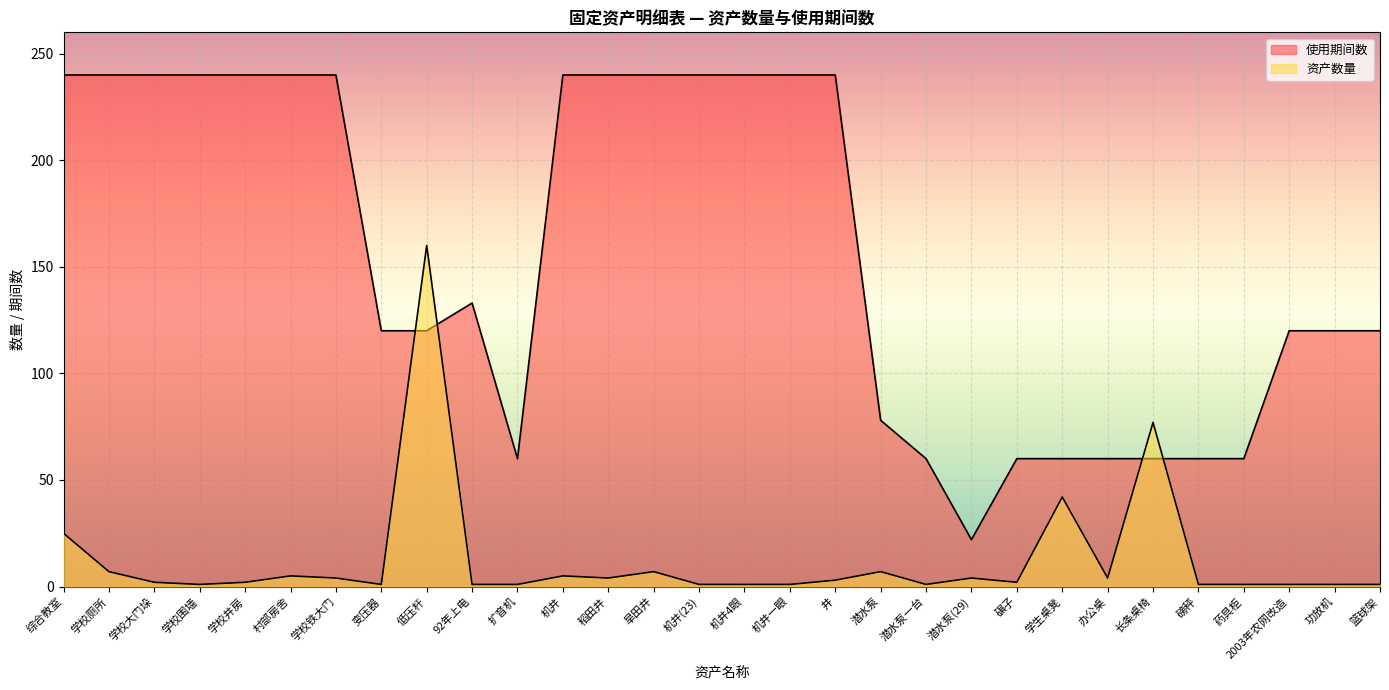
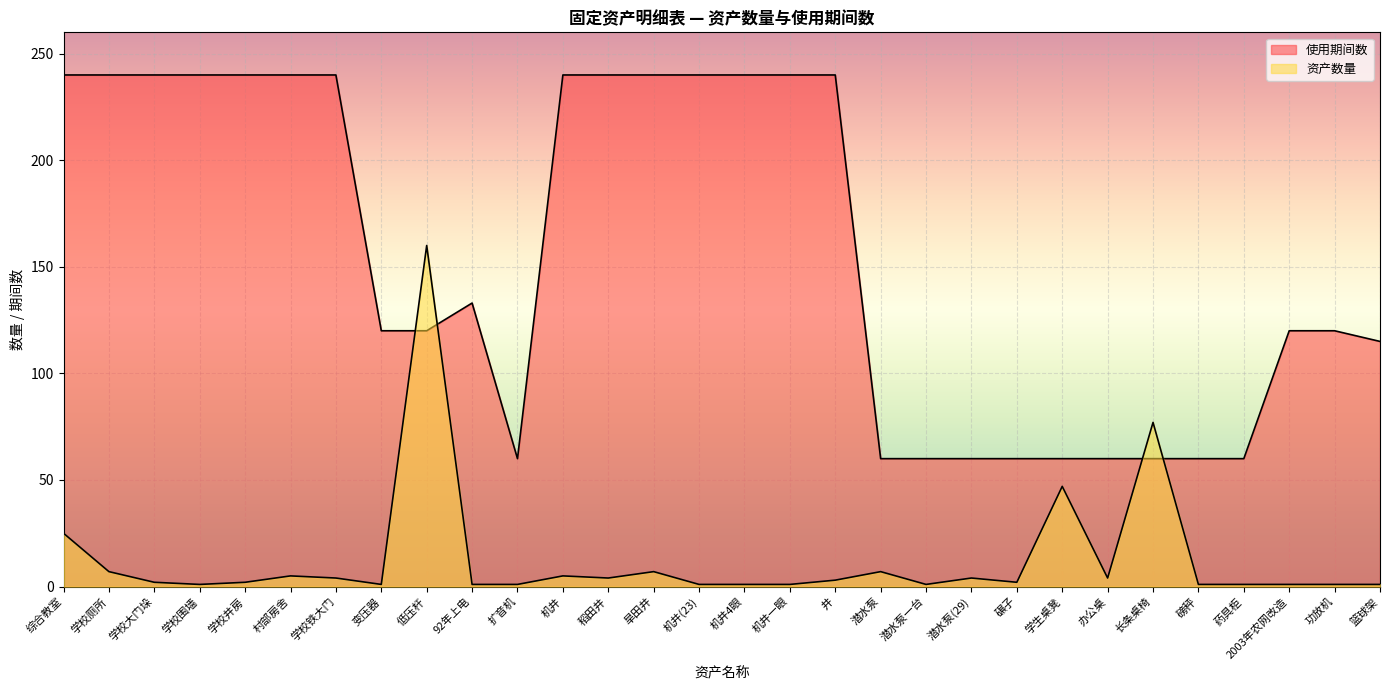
使用期间数, 潜水泵: 78 -> 60
使用期间数, 潜水泵(29): 22 -> 60
资产数量, 学生桌凳: 42 -> 47
使用期间数, 篮球架: 120 -> 115
